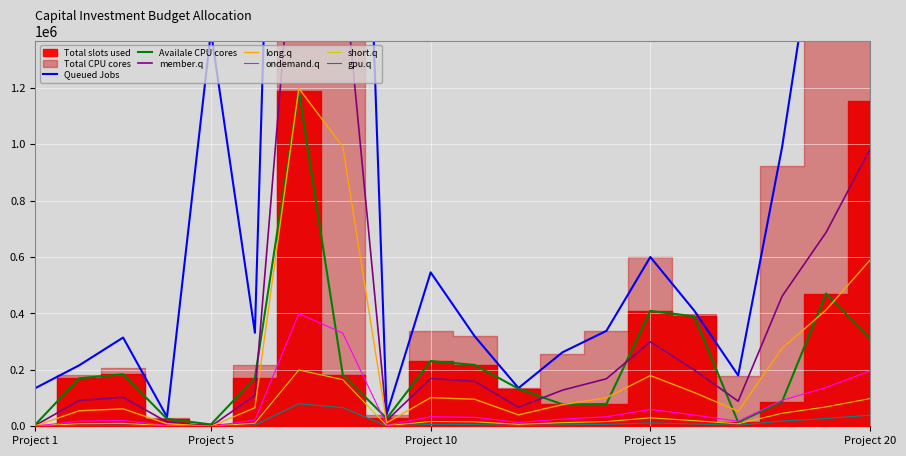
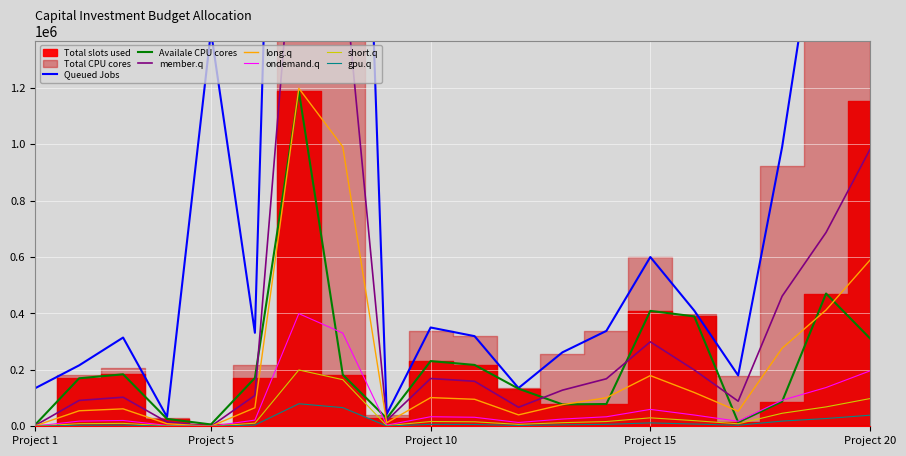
Queued Jobs, Project 10: 550000 -> 350000
